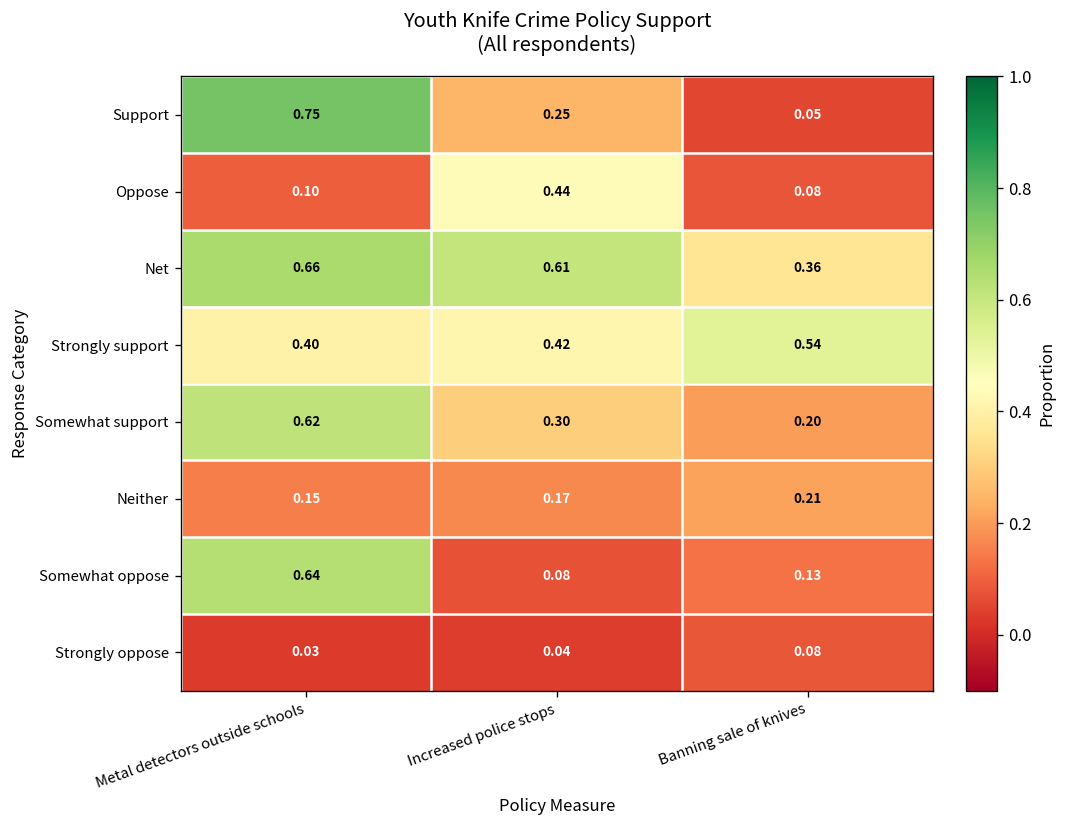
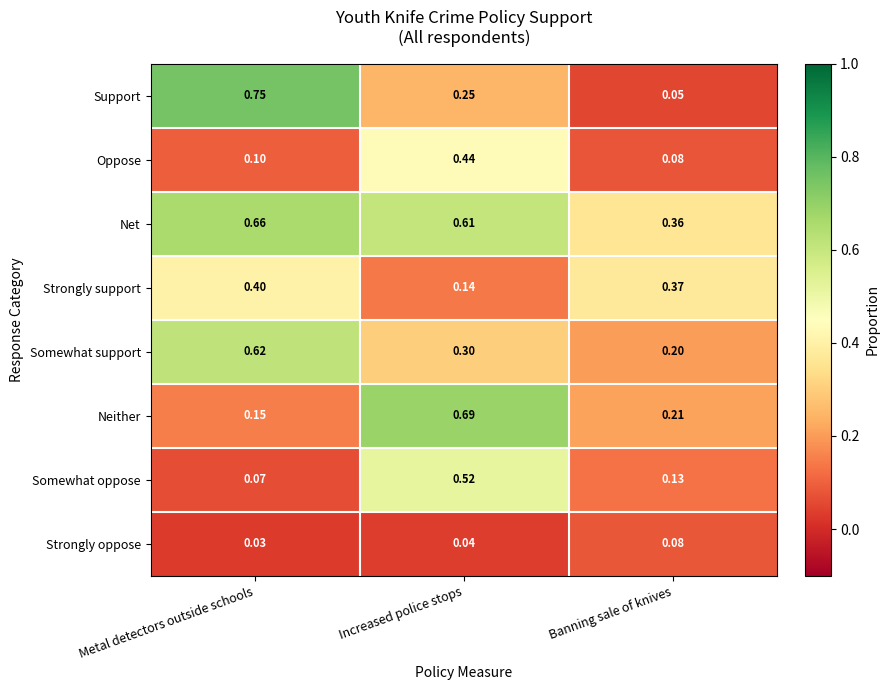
Strongly support, Increased police stops: 0.42 -> 0.14
Strongly support, Banning sale of knives: 0.54 -> 0.37
Neither, Increased police stops: 0.17 -> 0.69
Somewhat oppose, Metal detectors outside schools: 0.64 -> 0.07
Somewhat oppose, Increased police stops: 0.08 -> 0.52
